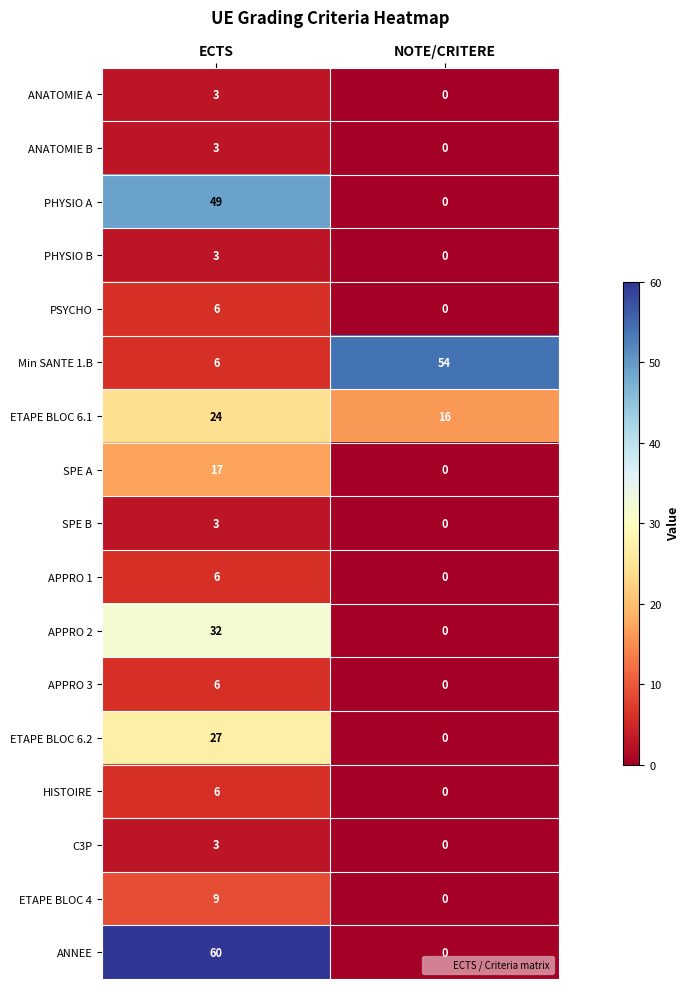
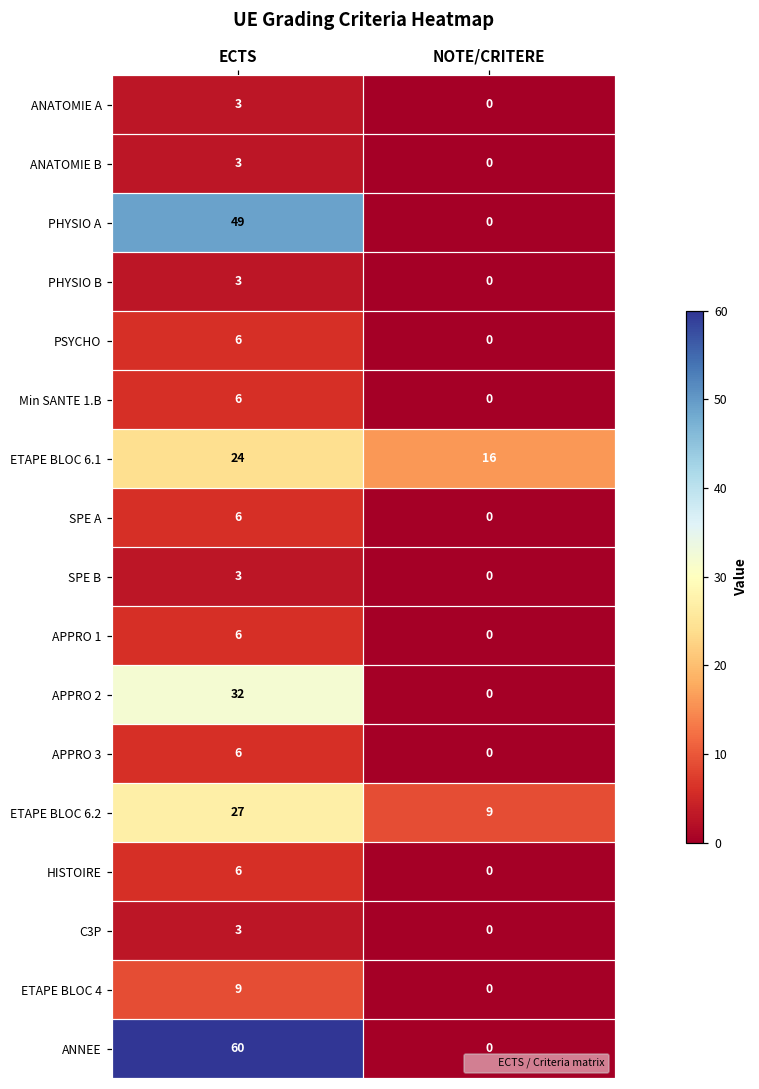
Min SANTE 1.B, NOTE/CRITERE: 54 -> 0
SPE A, ECTS: 17 -> 6
ETAPE BLOC 6.2, NOTE/CRITERE: 0 -> 9
